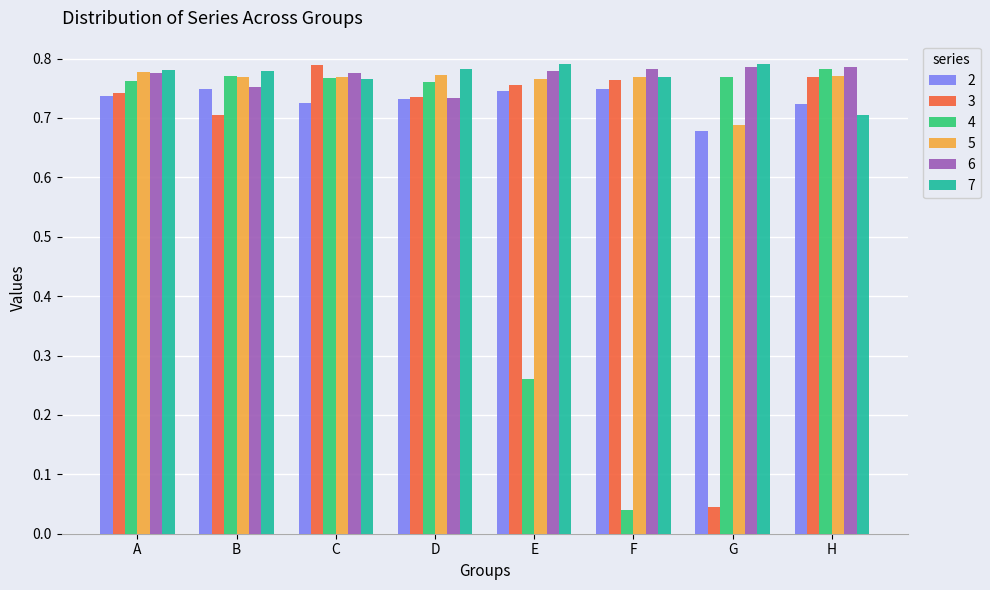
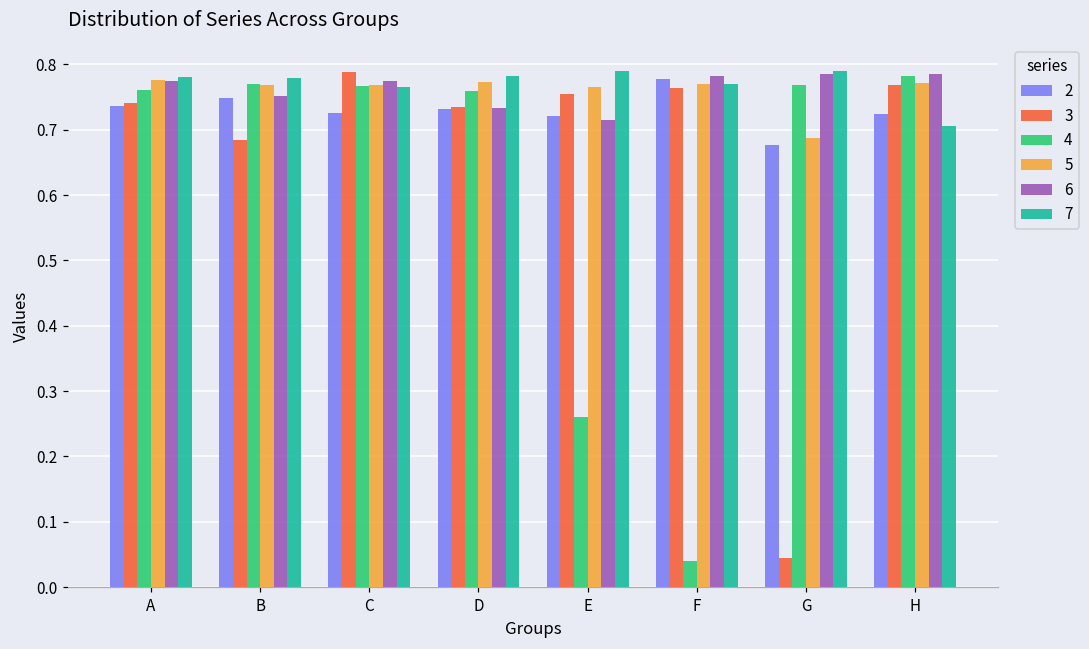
3, B: 0.71 -> 0.68
2, E: 0.75 -> 0.72
6, E: 0.78 -> 0.71
2, F: 0.75 -> 0.78
